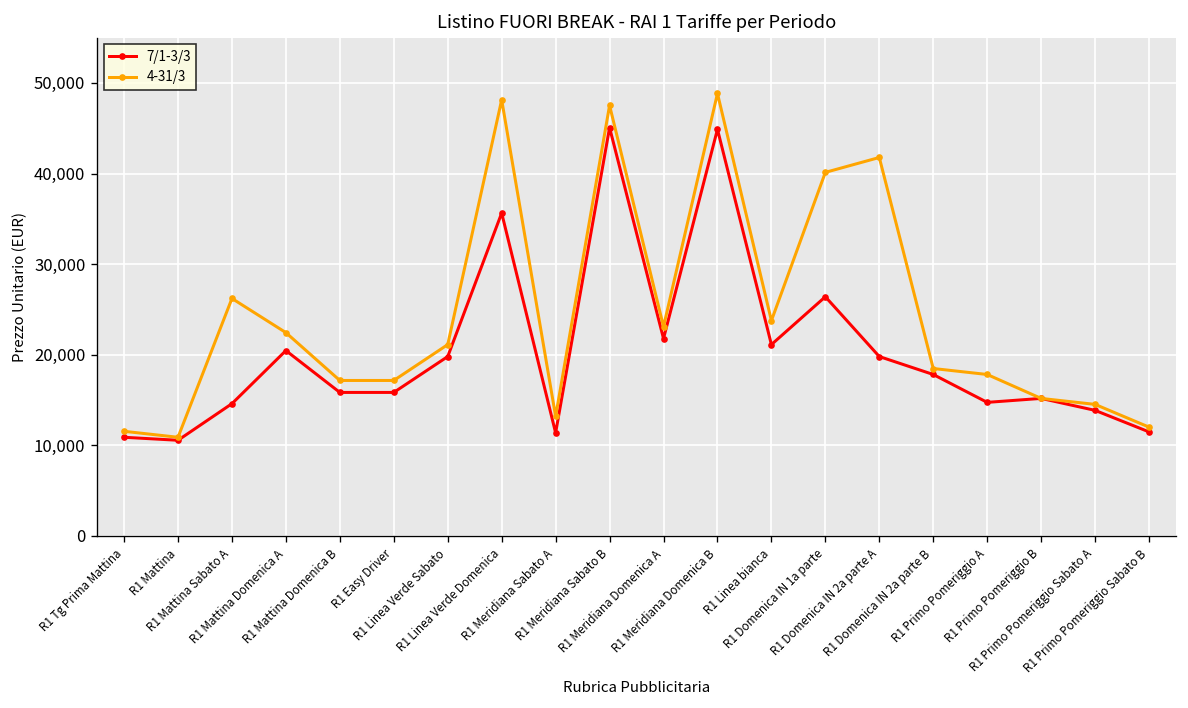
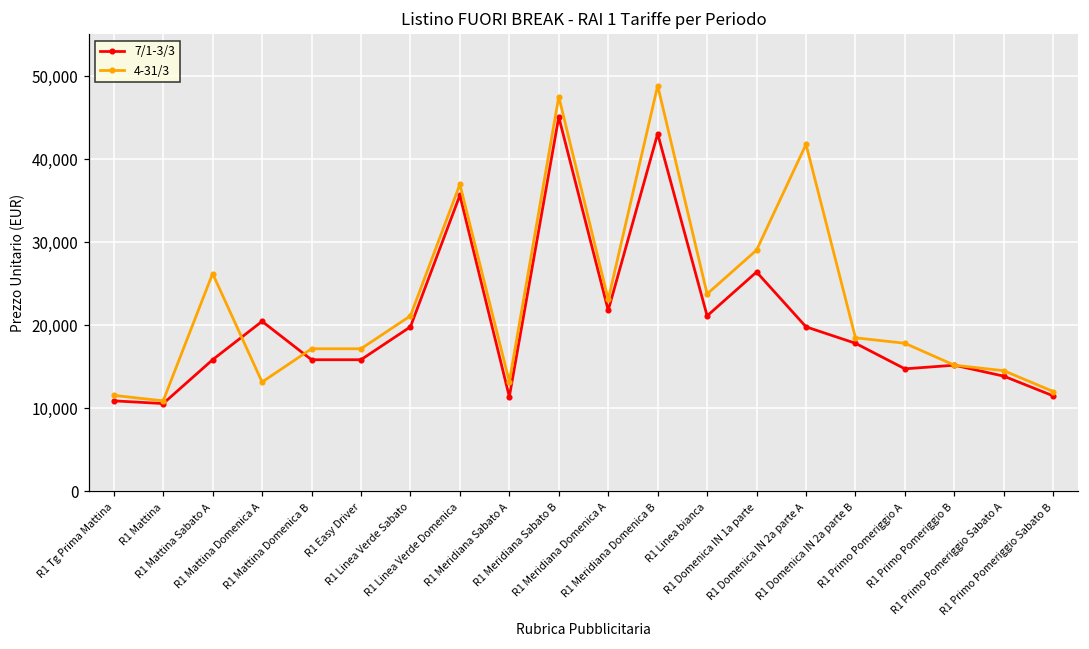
7/1-3/3, R1 Mattina Sabato A: 15,000 -> 16,000
4-31/3, R1 Mattina Domenica A: 22,000 -> 13,000
4-31/3, R1 Linea Verde Domenica: 48,000 -> 37,000
7/1-3/3, R1 Meridiana Domenica B: 45,000 -> 43,000
4-31/3, R1 Domenica IN 1a parte: 40,000 -> 29,000
